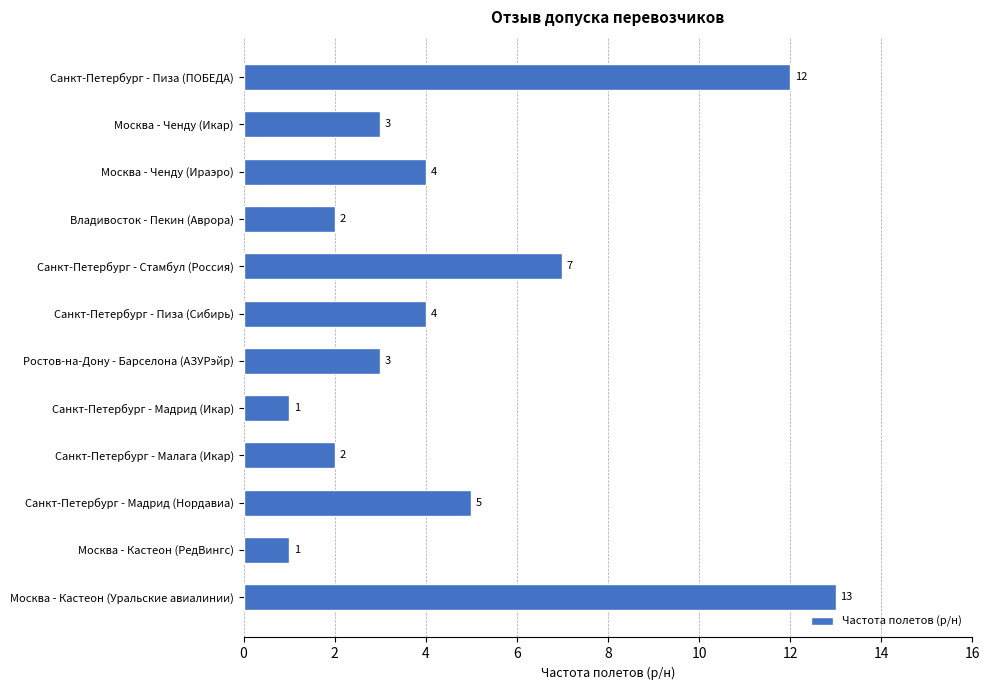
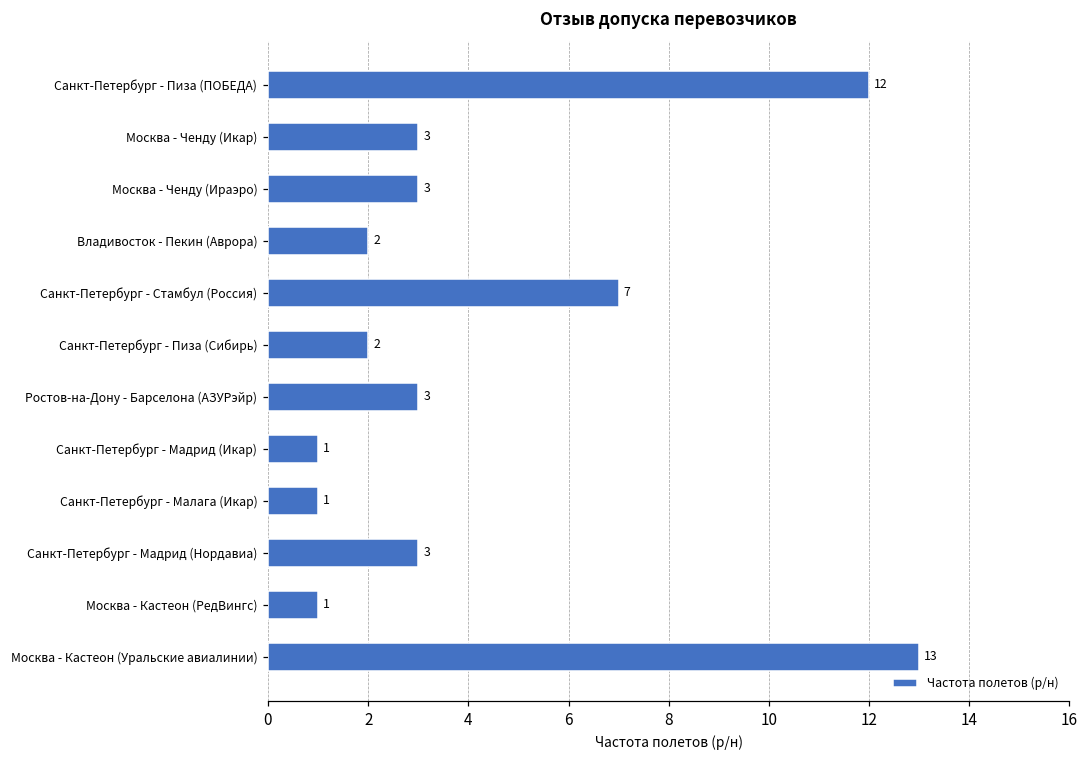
Москва - Ченду (Ираэро): 4 -> 3
Санкт-Петербург - Пиза (Сибирь): 4 -> 2
Санкт-Петербург - Малага (Икар): 2 -> 1
Санкт-Петербург - Мадрид (Нордавиа): 5 -> 3
